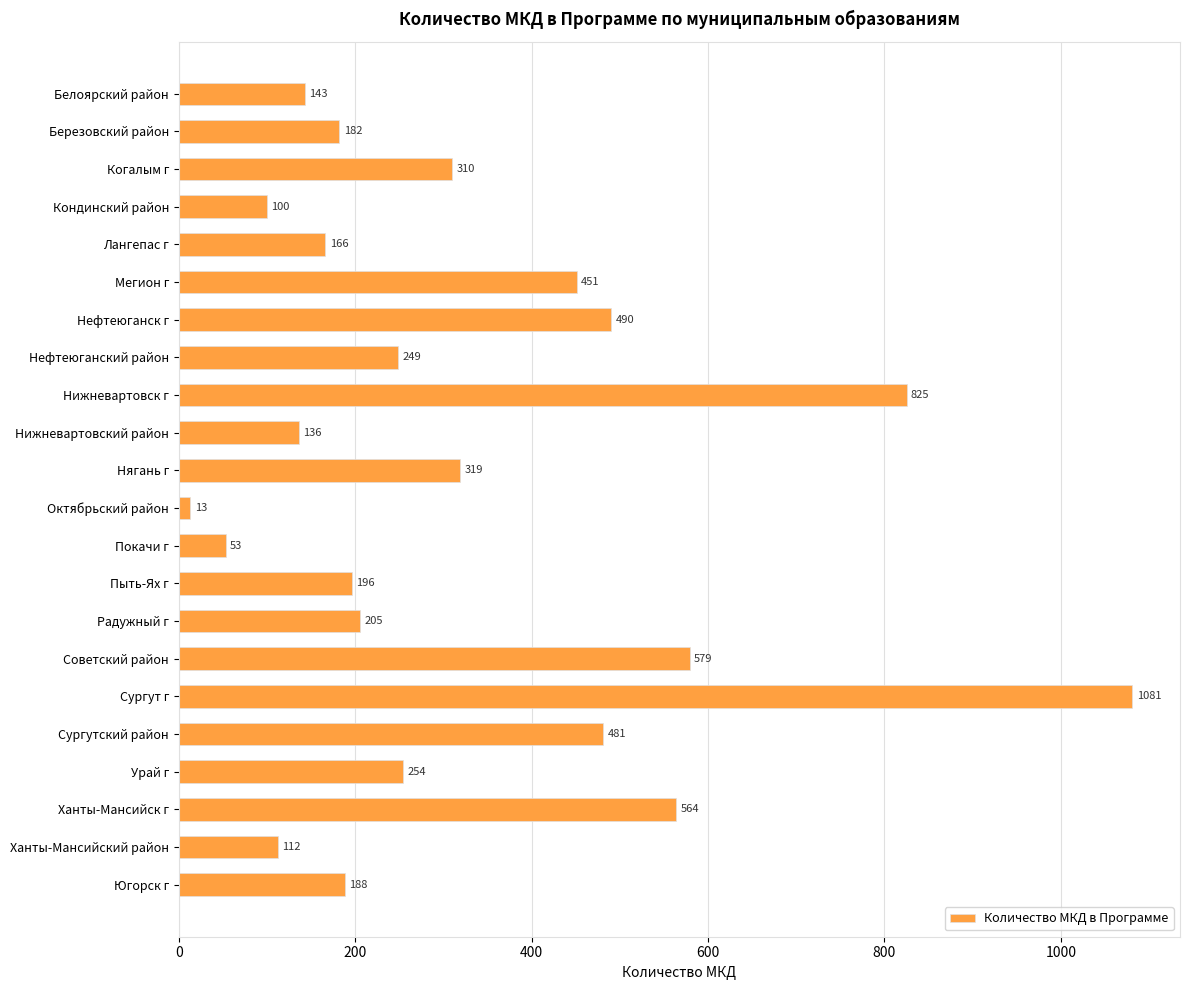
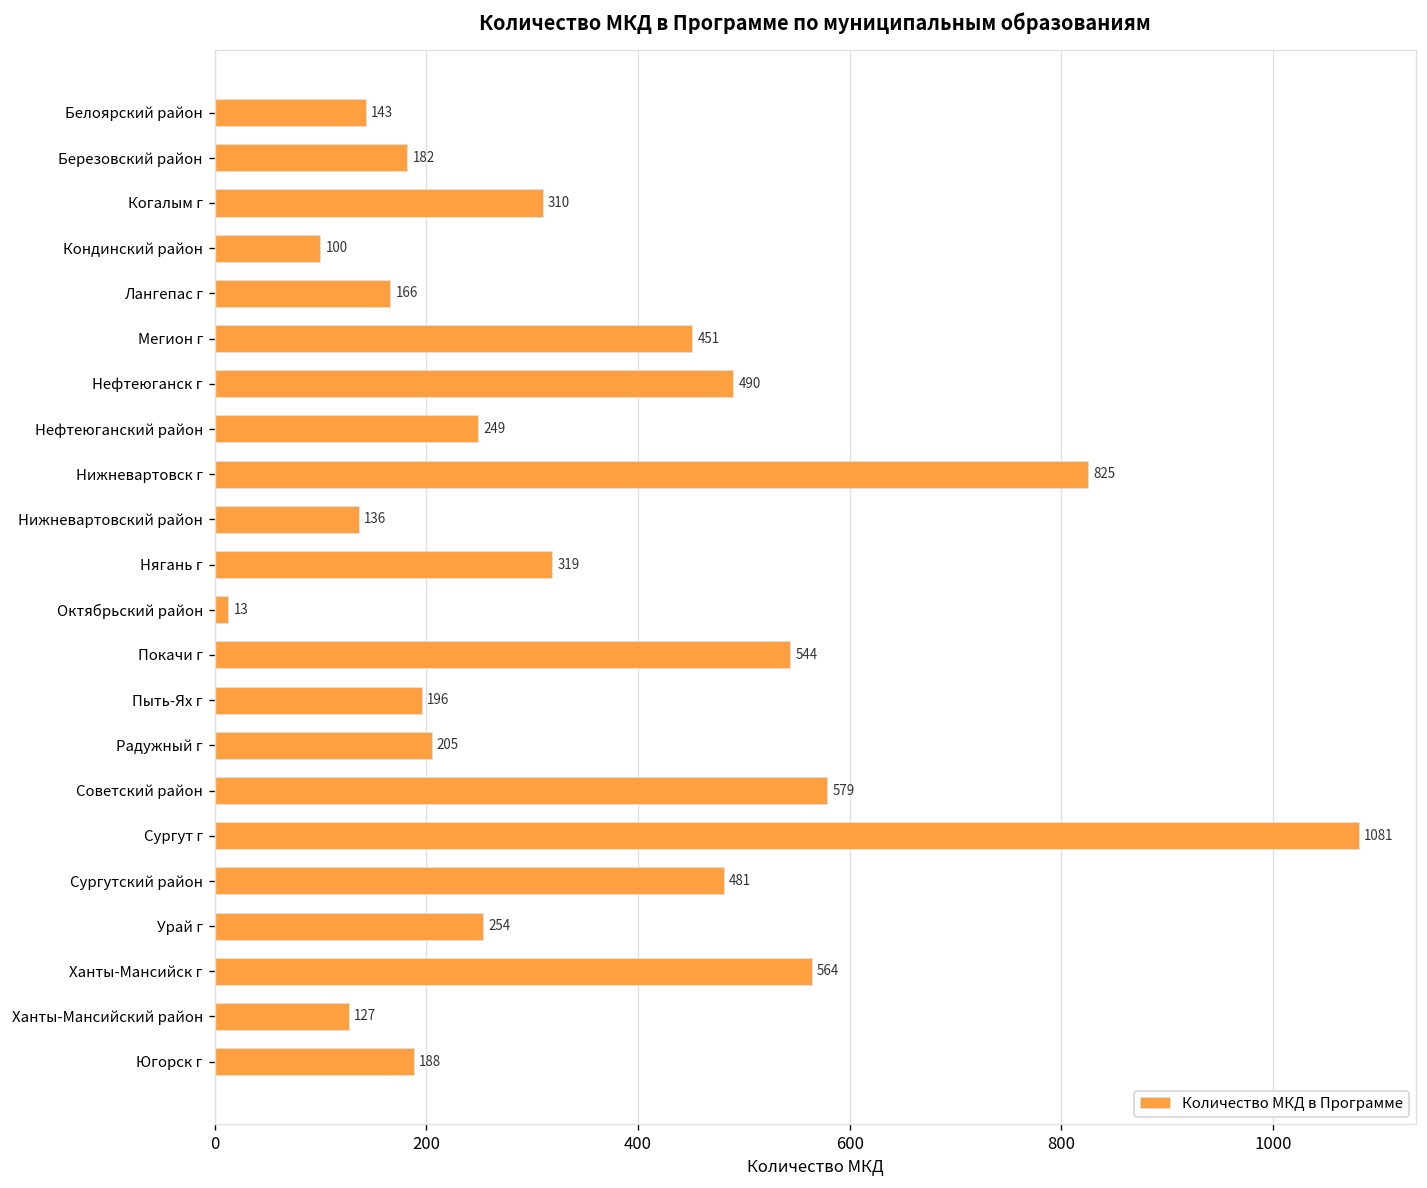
Покачи г: 53 -> 544
Ханты-Мансийский район: 112 -> 127
